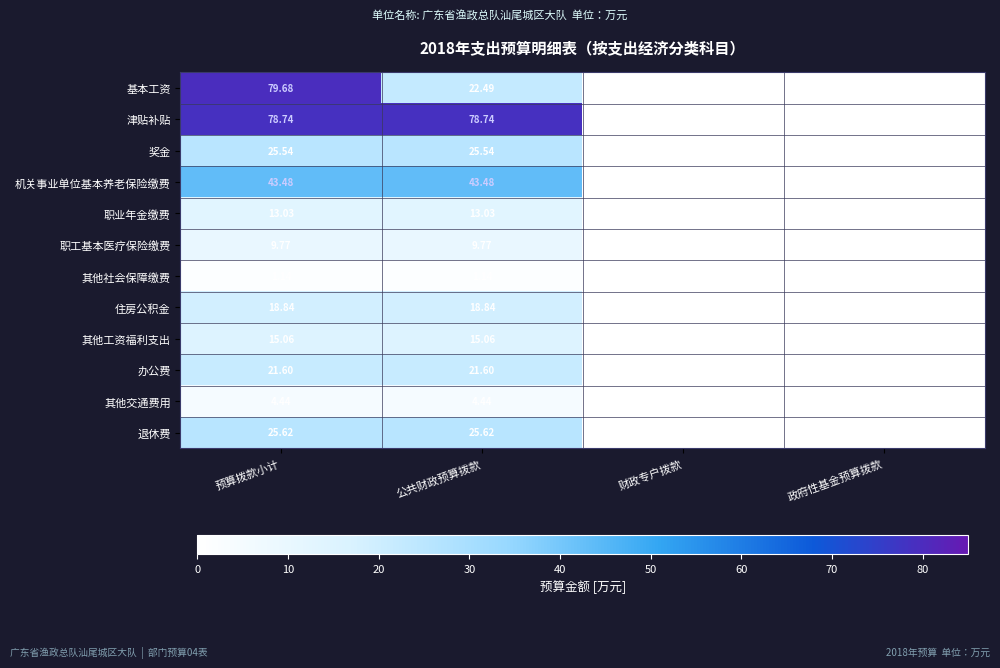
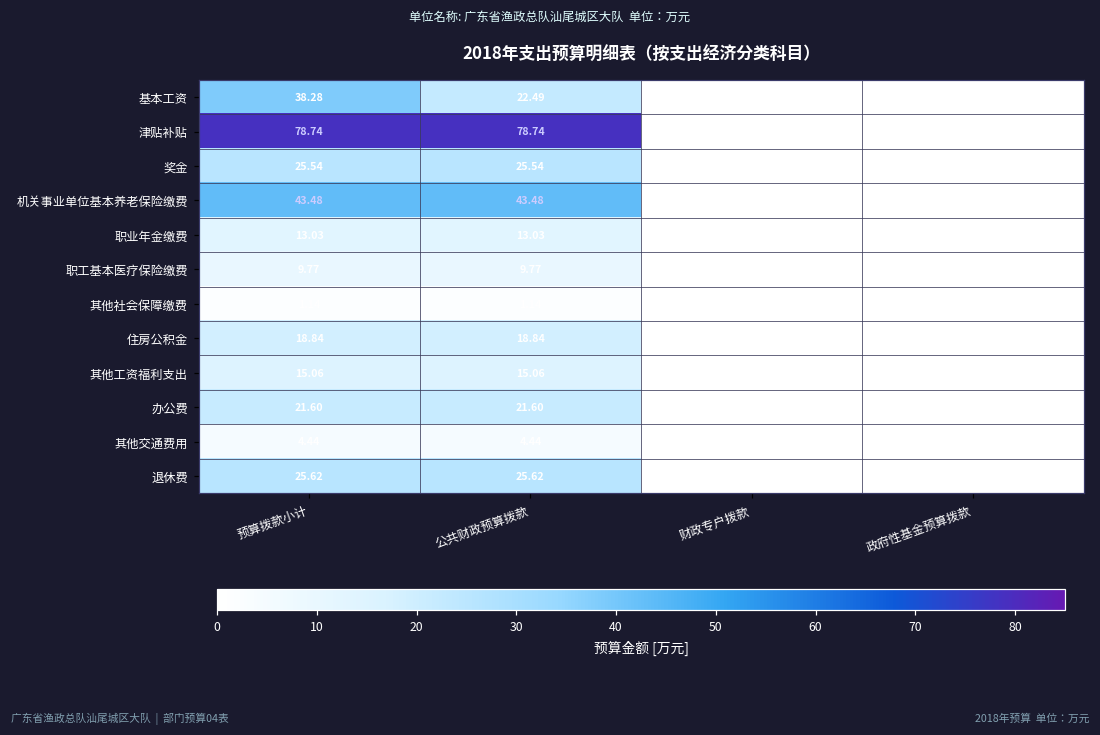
基本工资, 预算拨款小计: 79.68 -> 38.28
